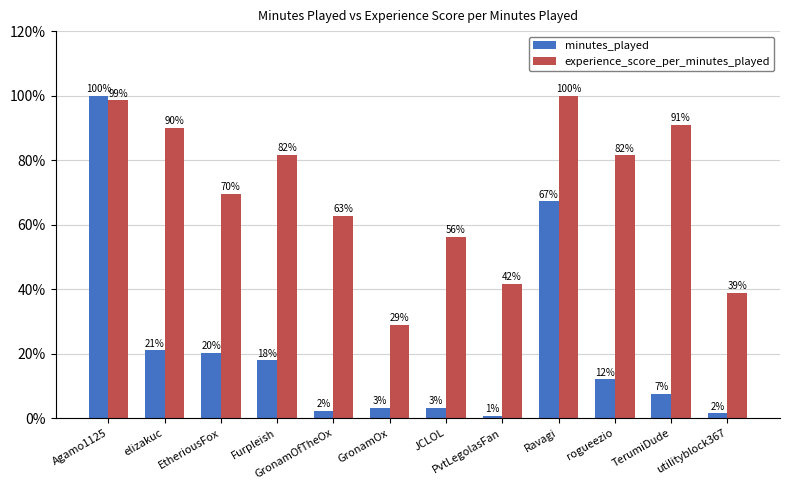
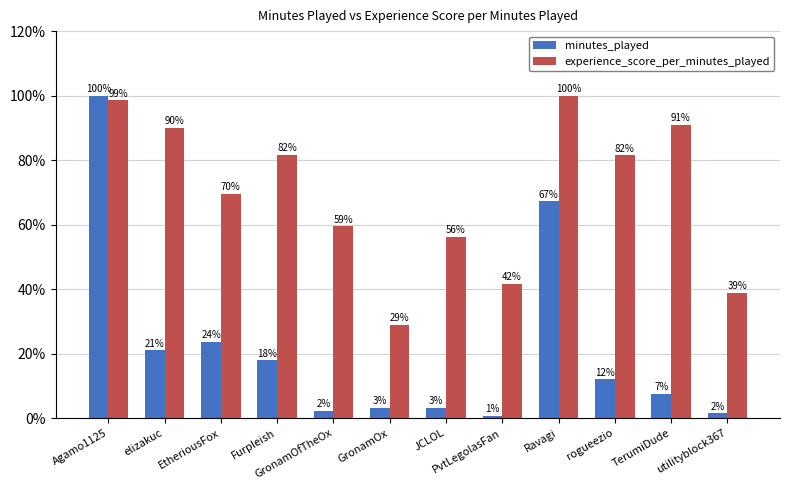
minutes_played, EtheriousFox: 20% -> 24%
experience_score_per_minutes_played, GronamOfTheOx: 63% -> 59%
